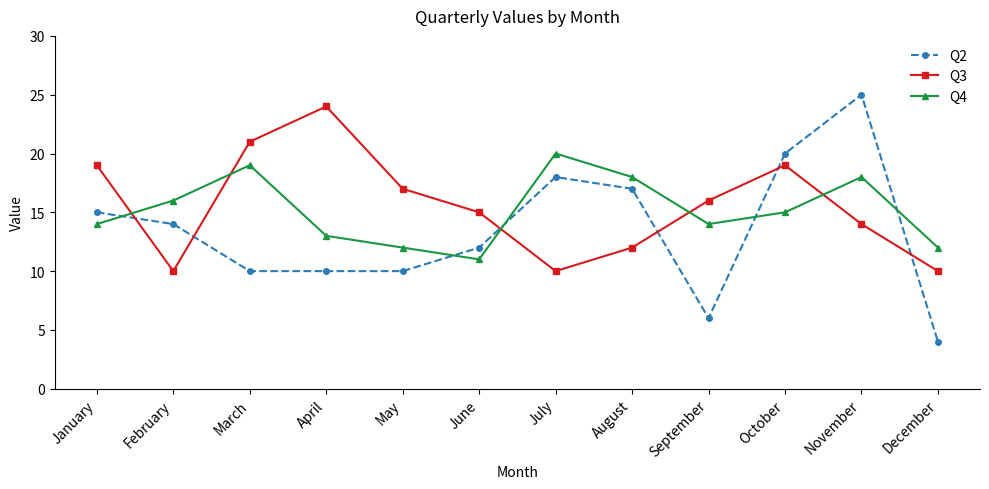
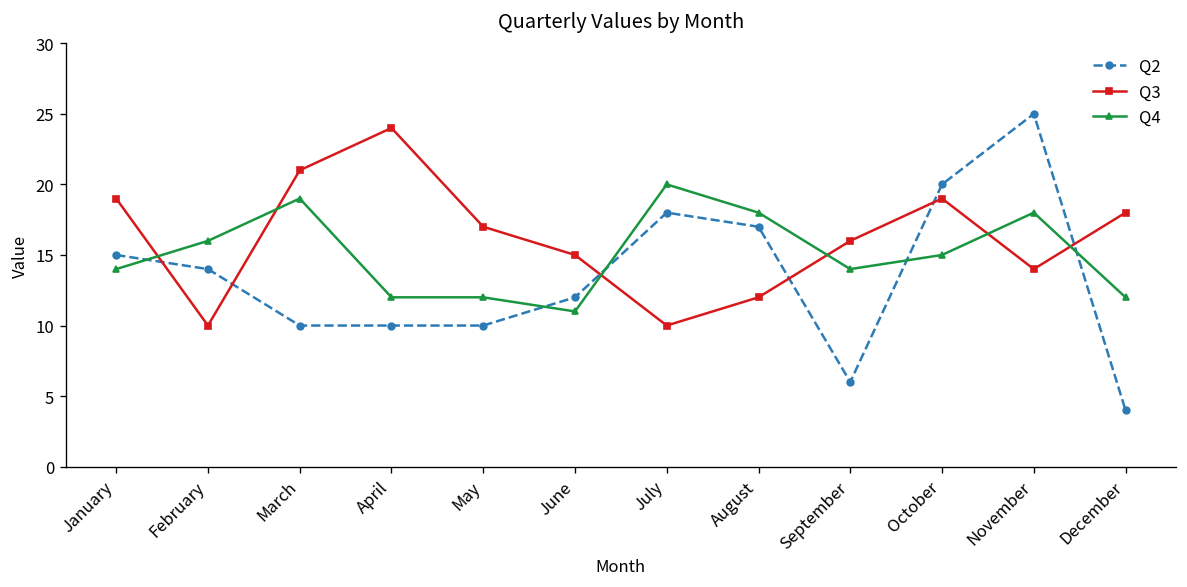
Q4, April: 13 -> 12
Q3, December: 10 -> 18
